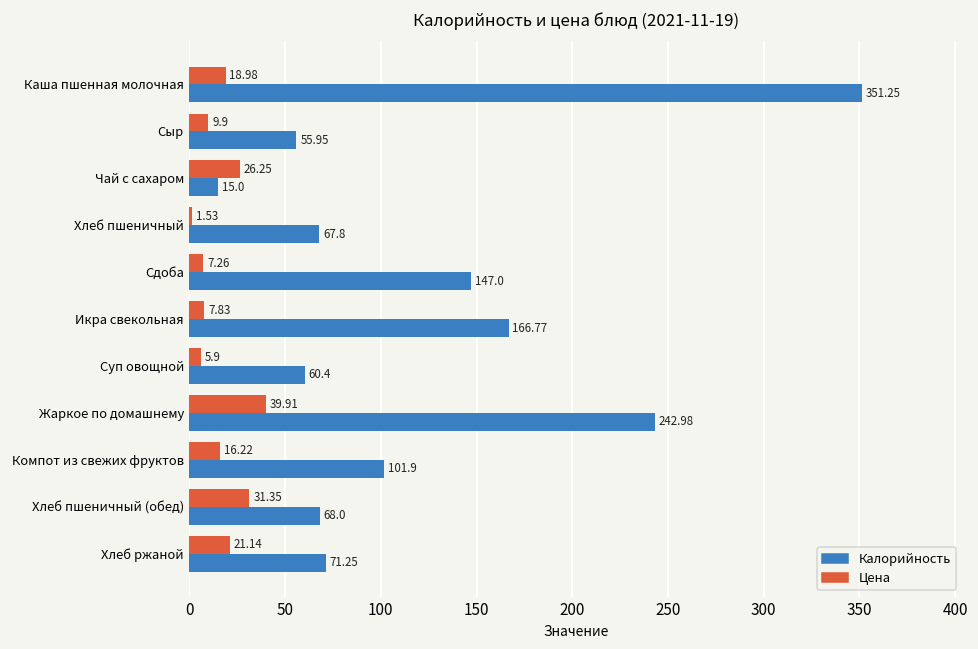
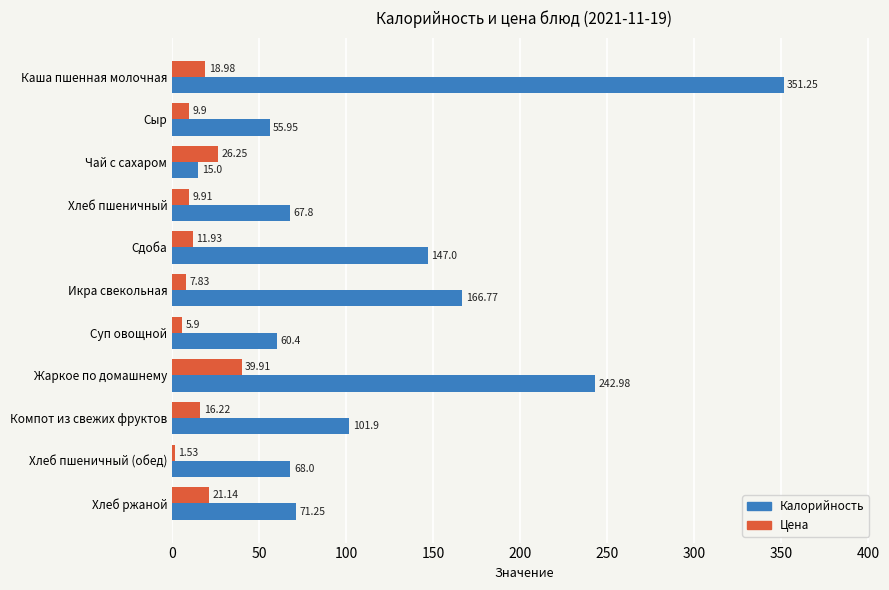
Цена, Хлеб пшеничный: 1.53 -> 9.91
Цена, Сдоба: 7.26 -> 11.93
Цена, Хлеб пшеничный (обед): 31.35 -> 1.53
